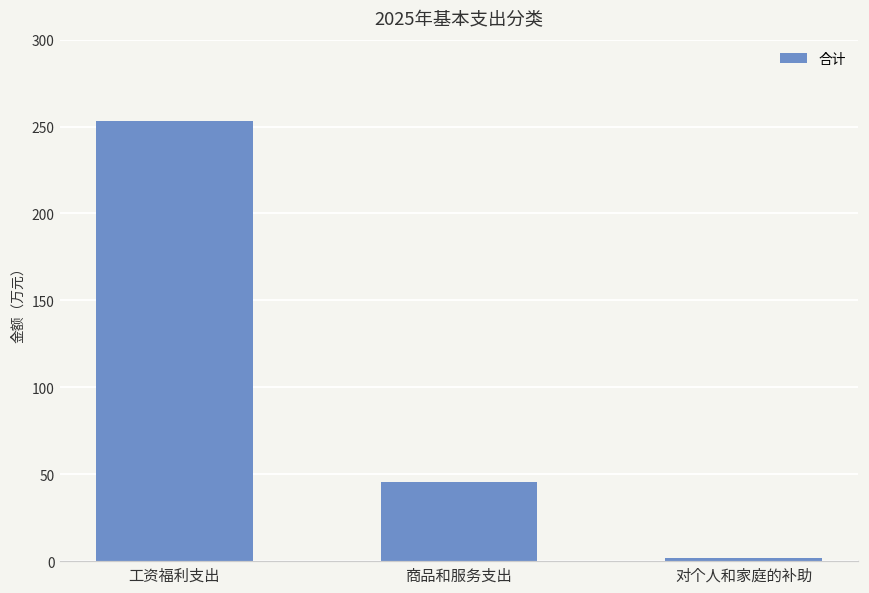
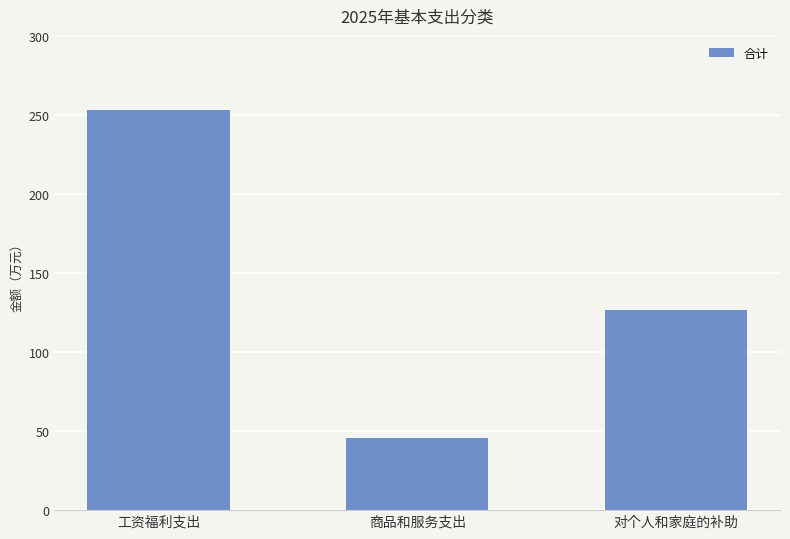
对个人和家庭的补助: 2 -> 126
